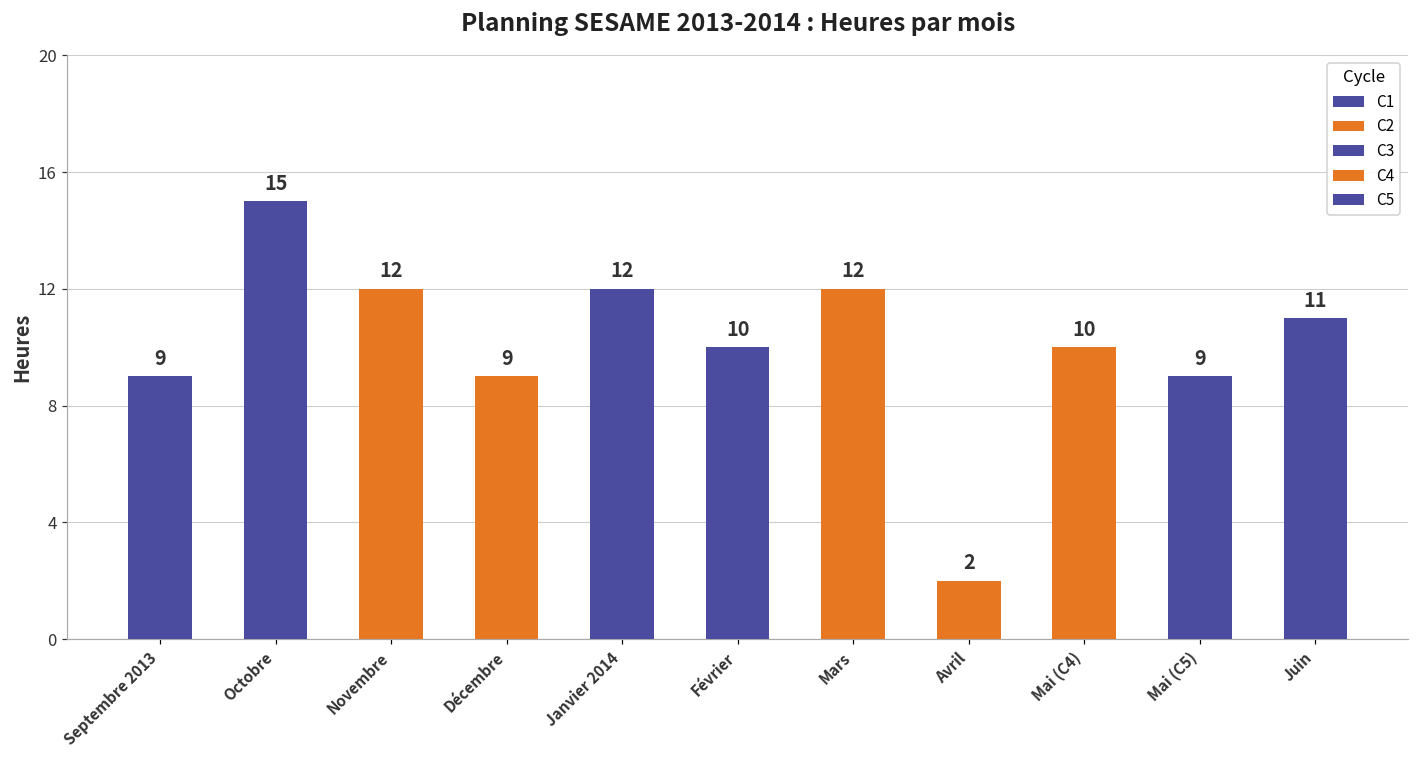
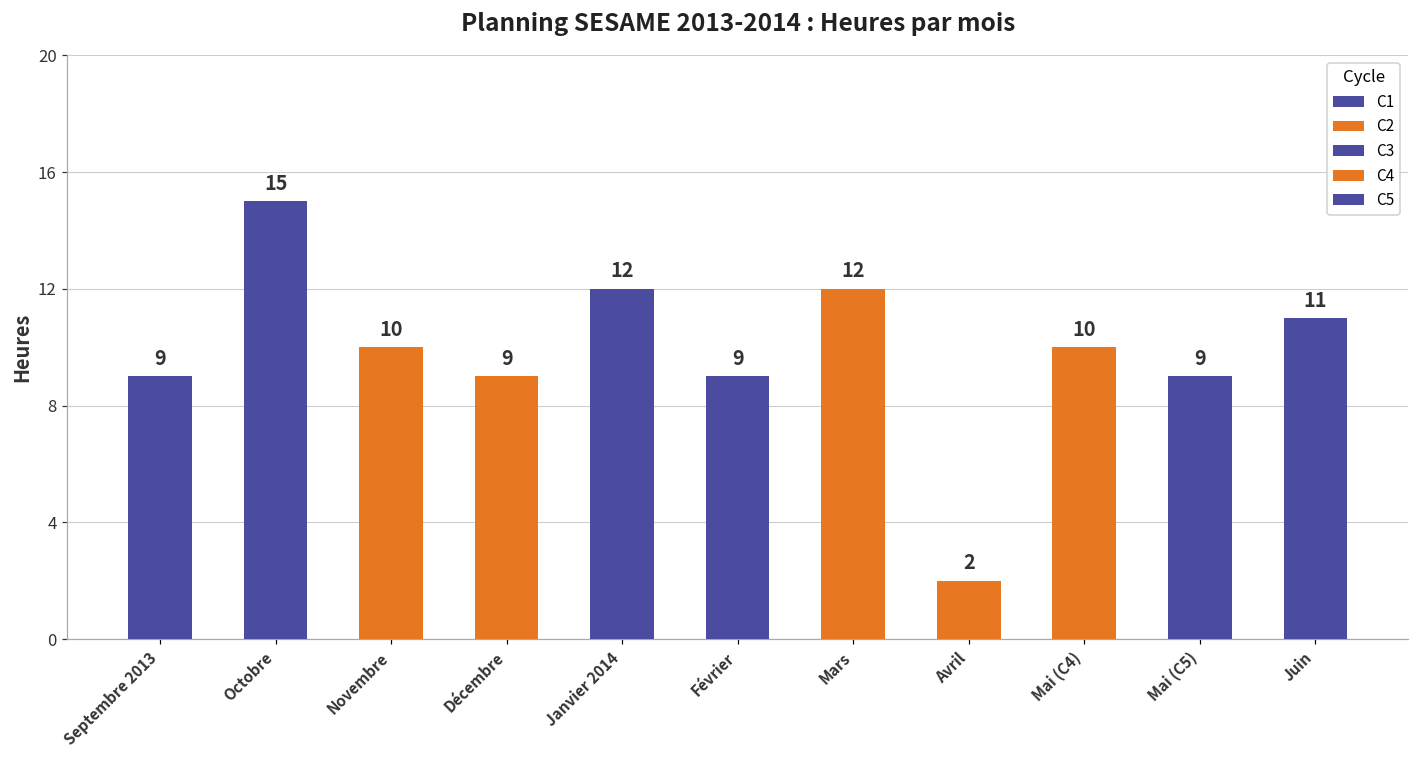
Novembre: 12 -> 10
Février: 10 -> 9
